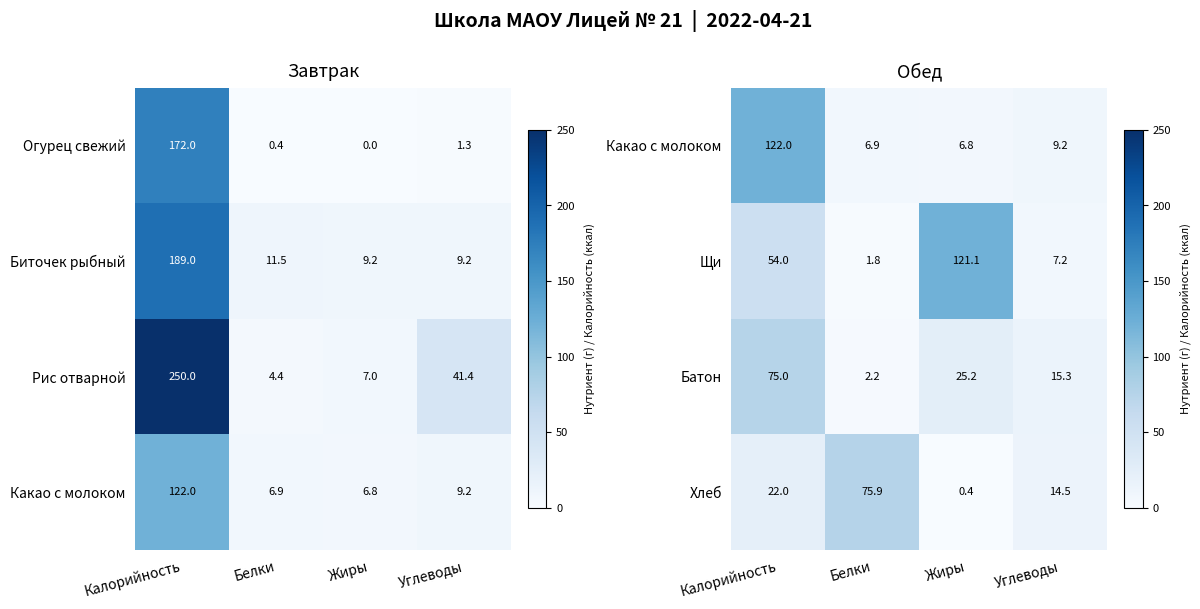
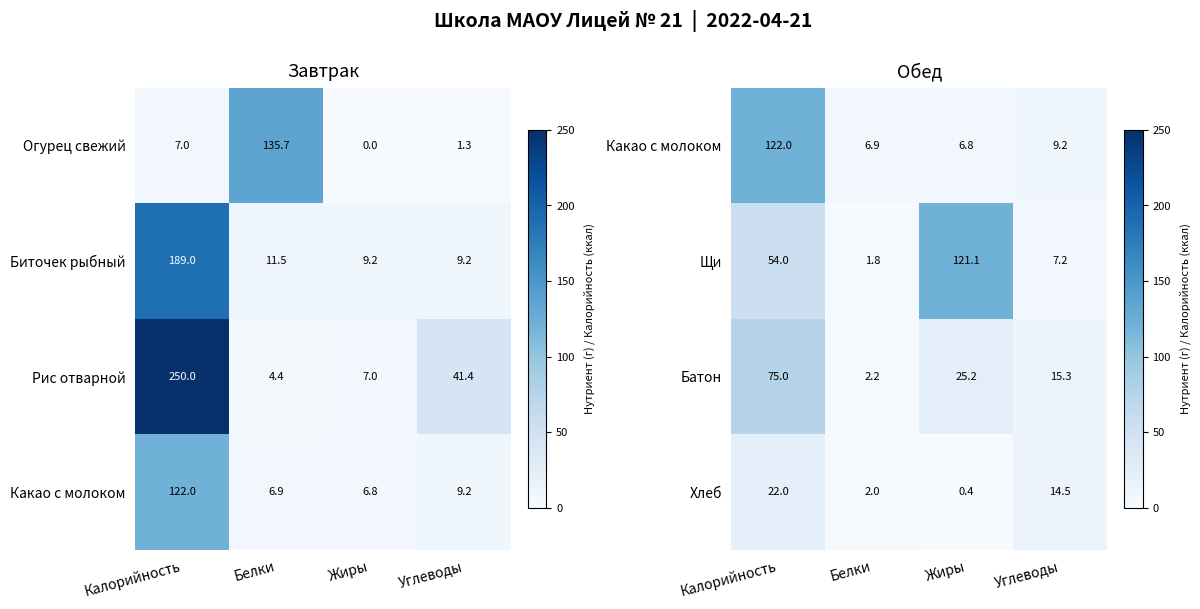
Завтрак, Огурец свежий, Калорийность: 172.0 -> 7.0
Завтрак, Огурец свежий, Белки: 0.4 -> 135.7
Обед, Хлеб, Белки: 75.9 -> 2.0
